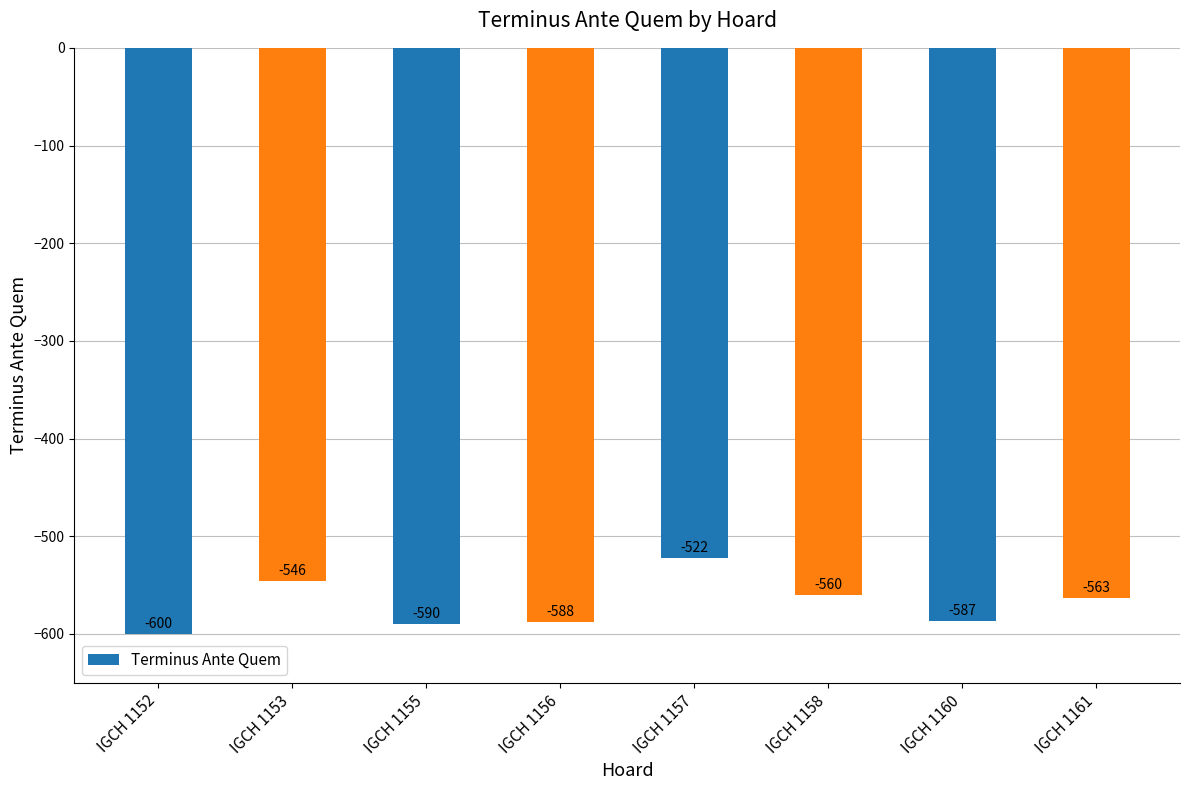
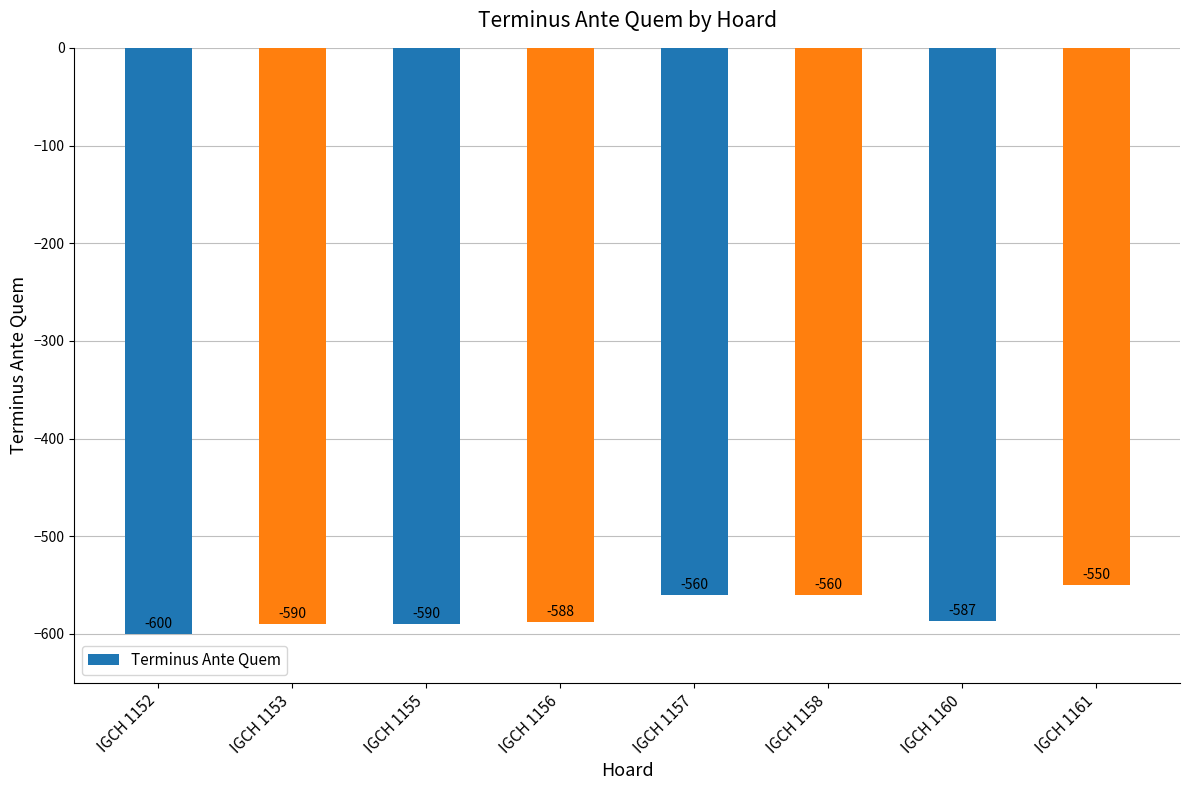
IGCH 1153: -546 -> -590
IGCH 1157: -522 -> -560
IGCH 1161: -563 -> -550
